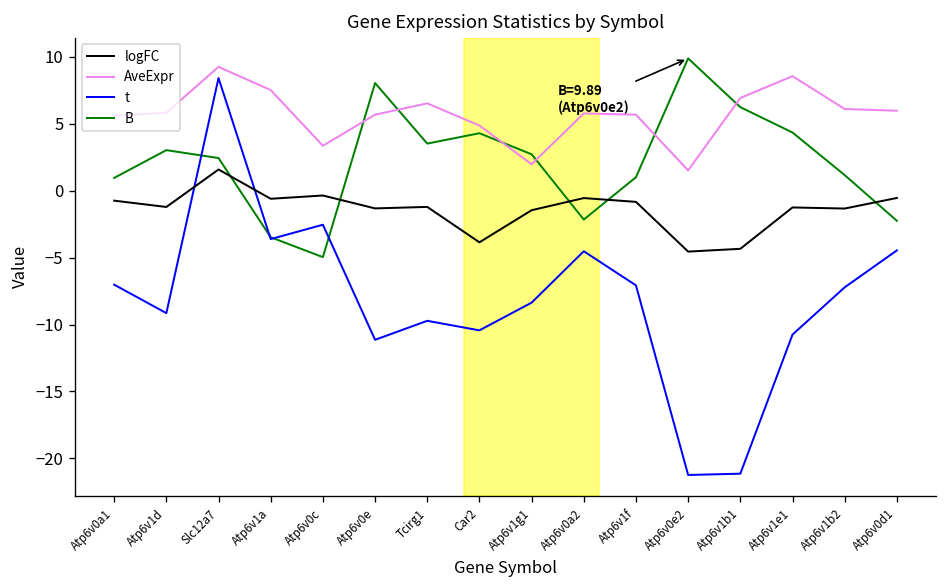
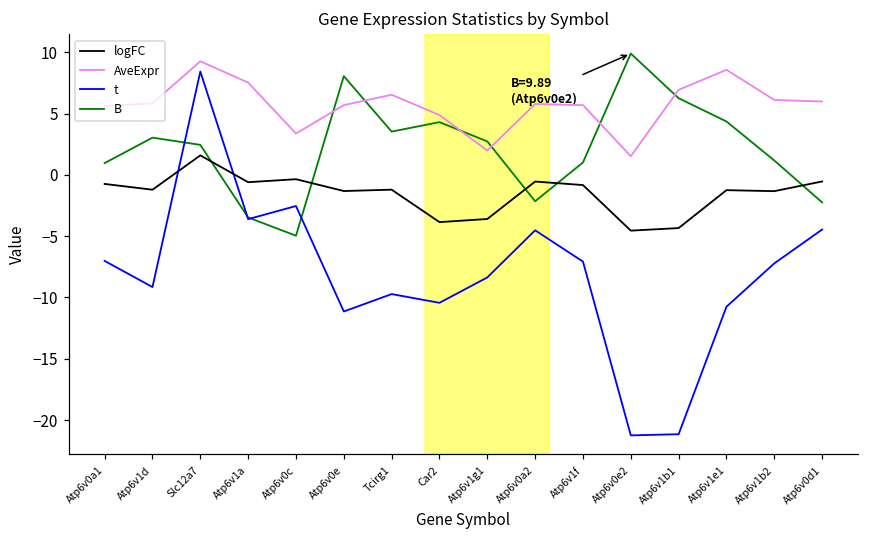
logFC, Atp6v1g1: -1.5 -> -3.6
